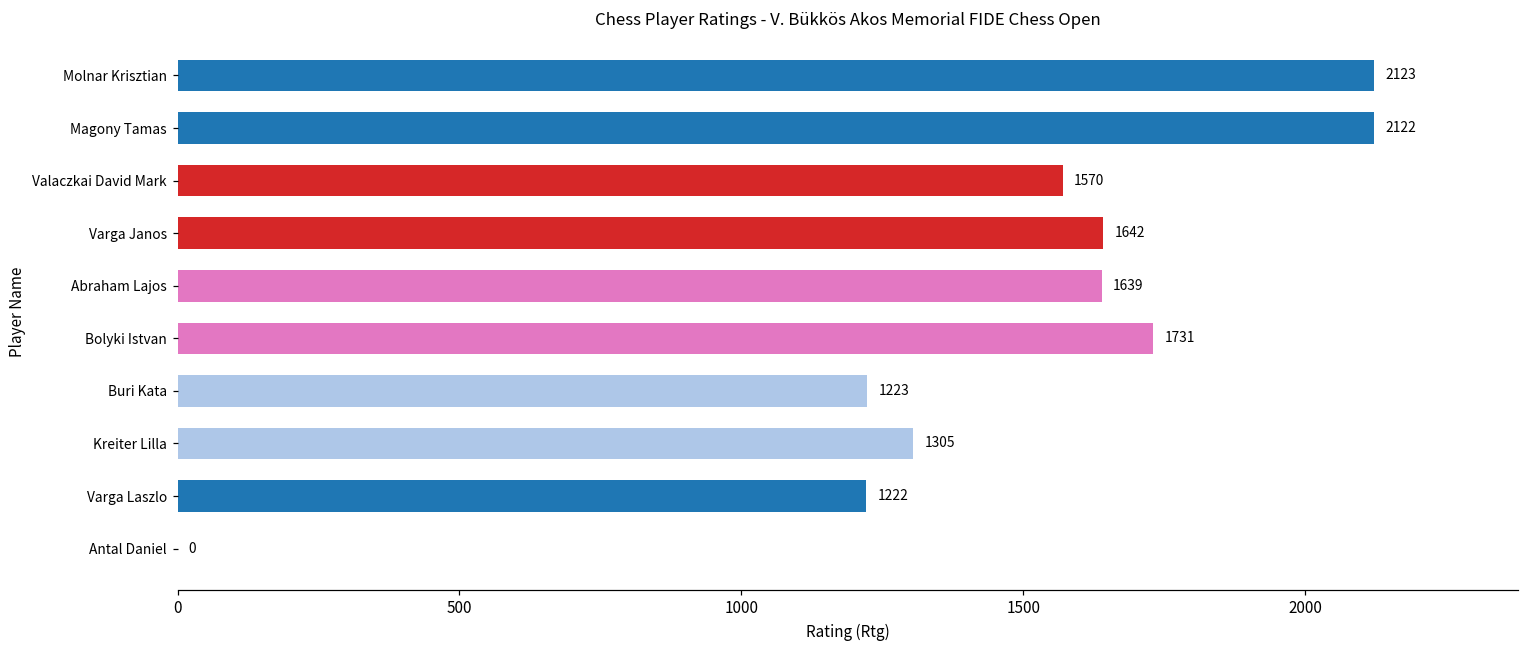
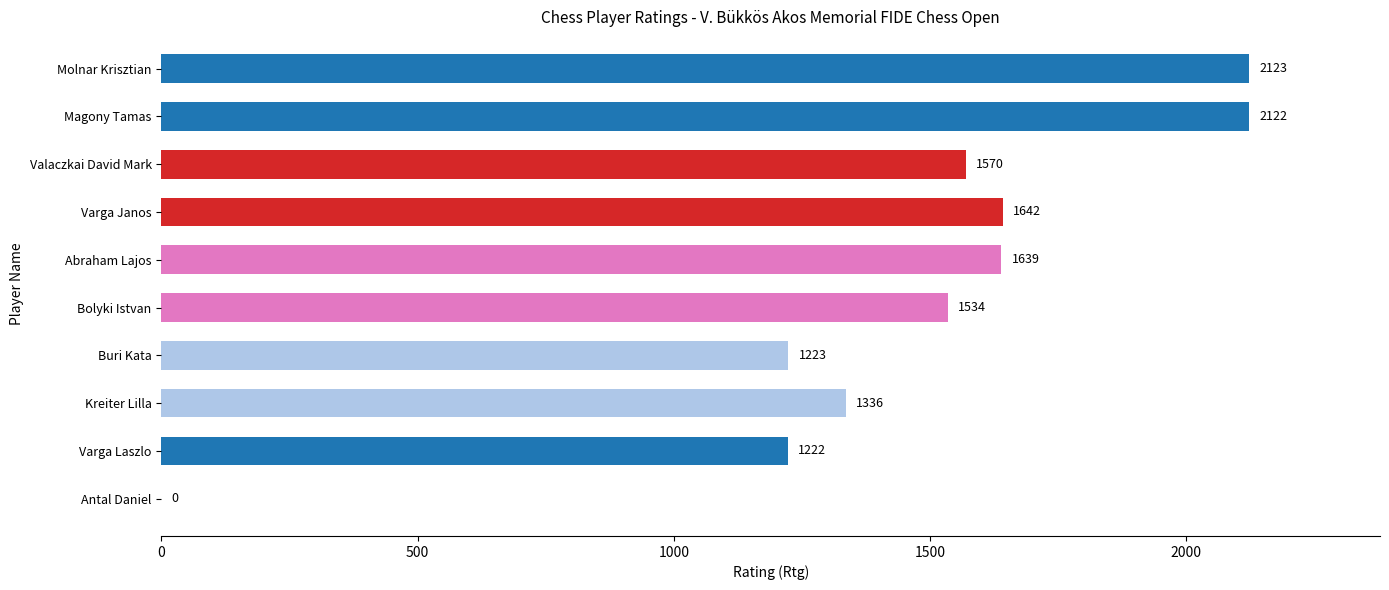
Bolyki Istvan: 1731 -> 1534
Kreiter Lilla: 1305 -> 1336
